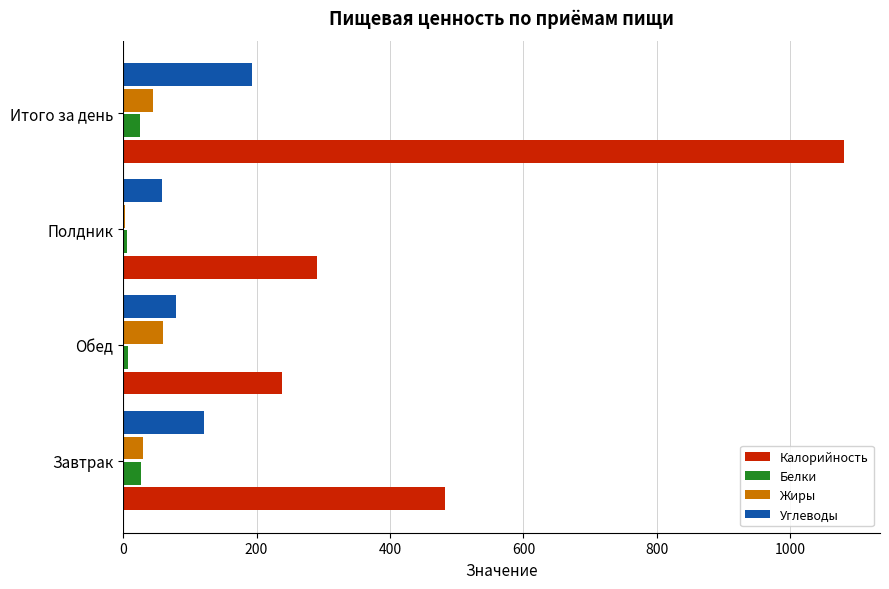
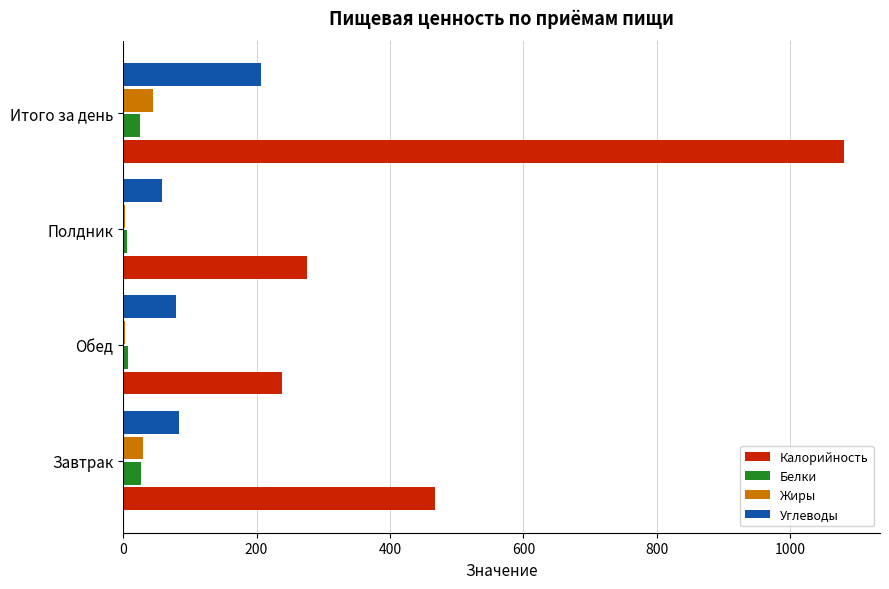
Углеводы, Итого за день: 190 -> 210
Калорийность, Полдник: 290 -> 280
Жиры, Обед: 60 -> 0
Углеводы, Завтрак: 120 -> 80
Калорийность, Завтрак: 480 -> 470
